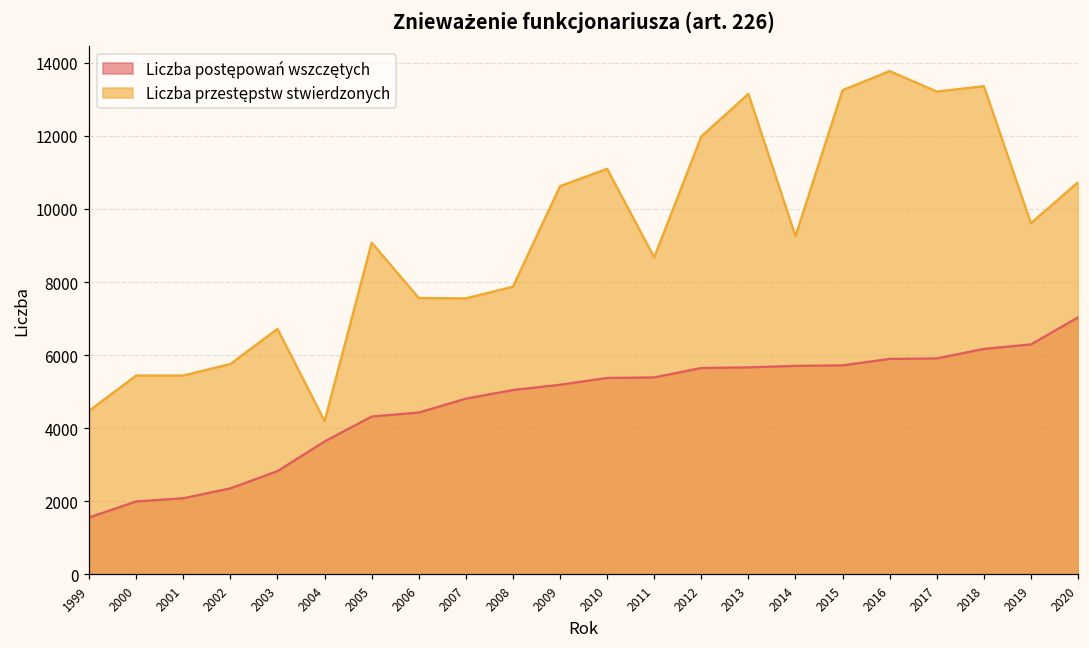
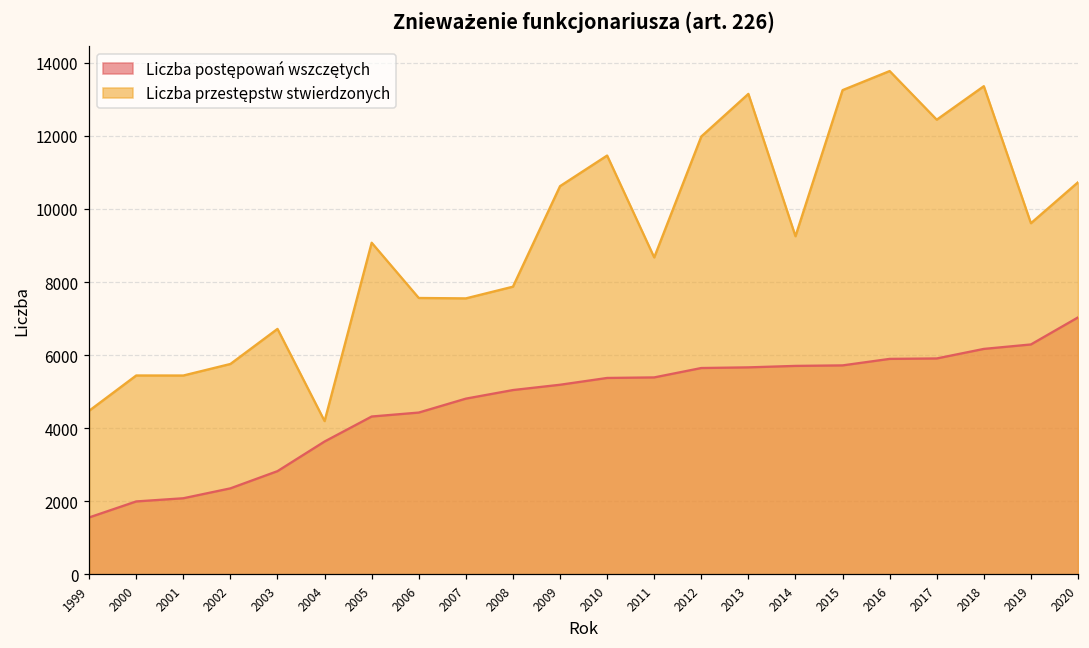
Liczba przestępstw stwierdzonych, 2010: 11100 -> 11500
Liczba przestępstw stwierdzonych, 2017: 13200 -> 12400
